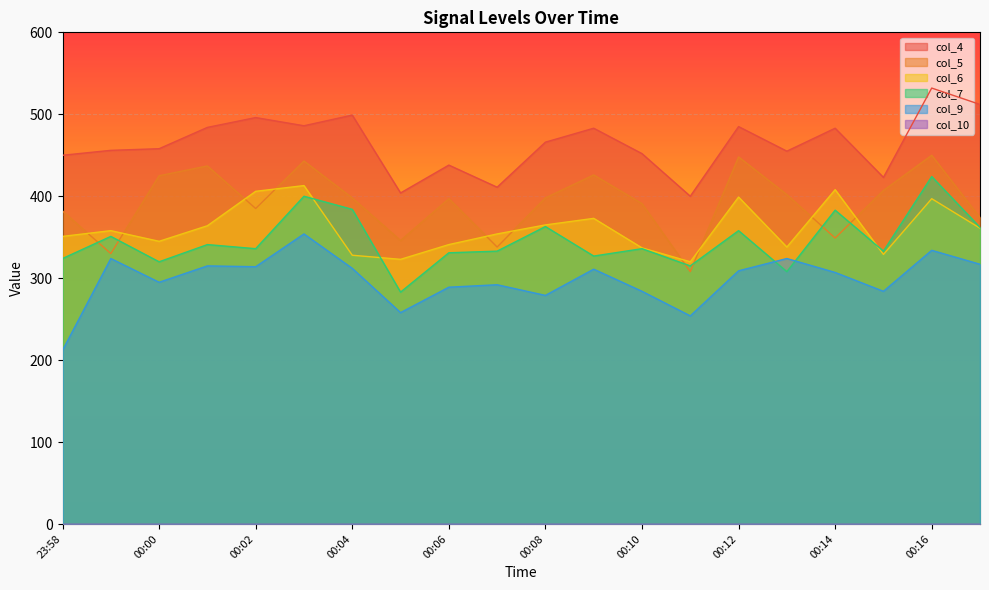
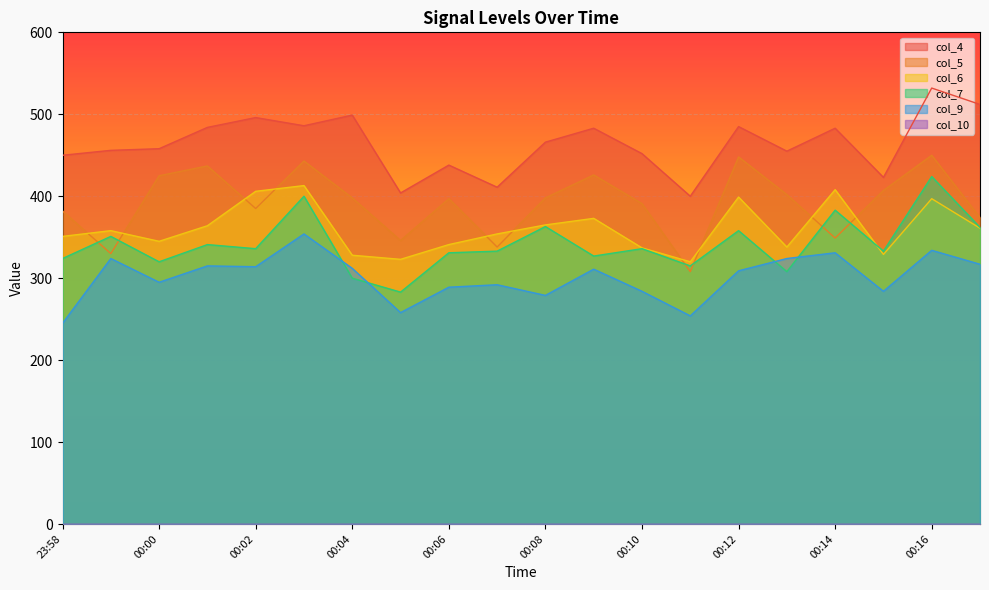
col_9, 23:58: 210 -> 250
col_7, 00:04: 380 -> 300
col_9, 00:14: 310 -> 330
